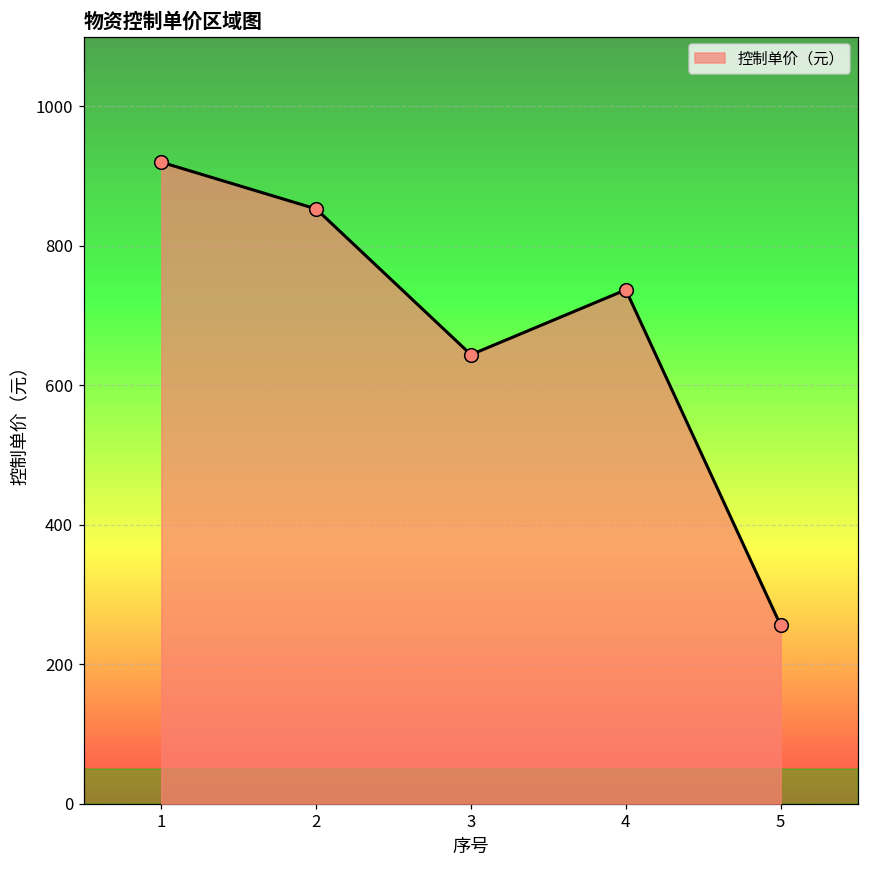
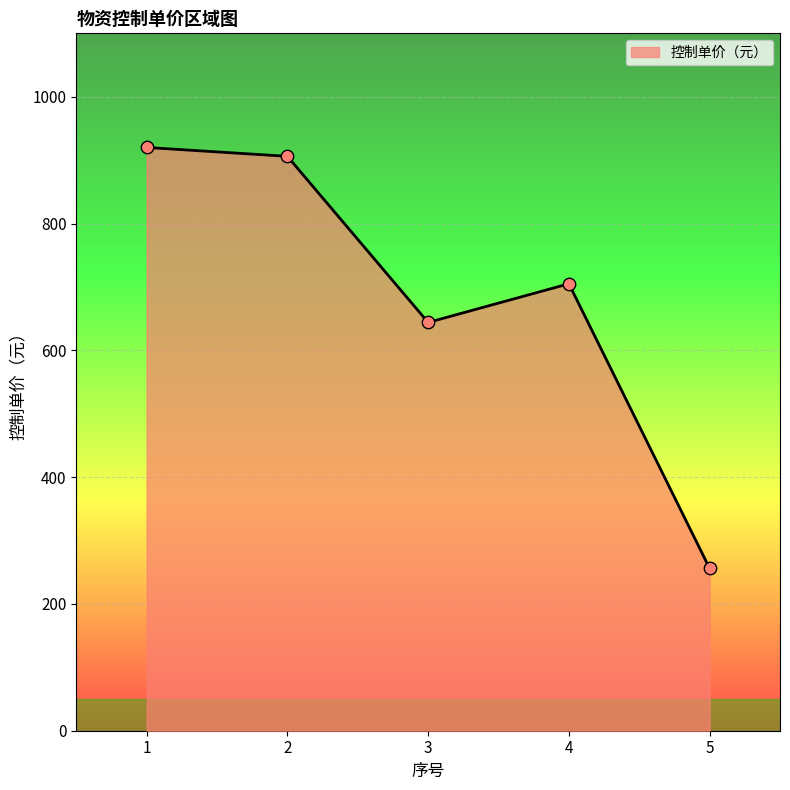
2: 850 -> 910
4: 740 -> 710
